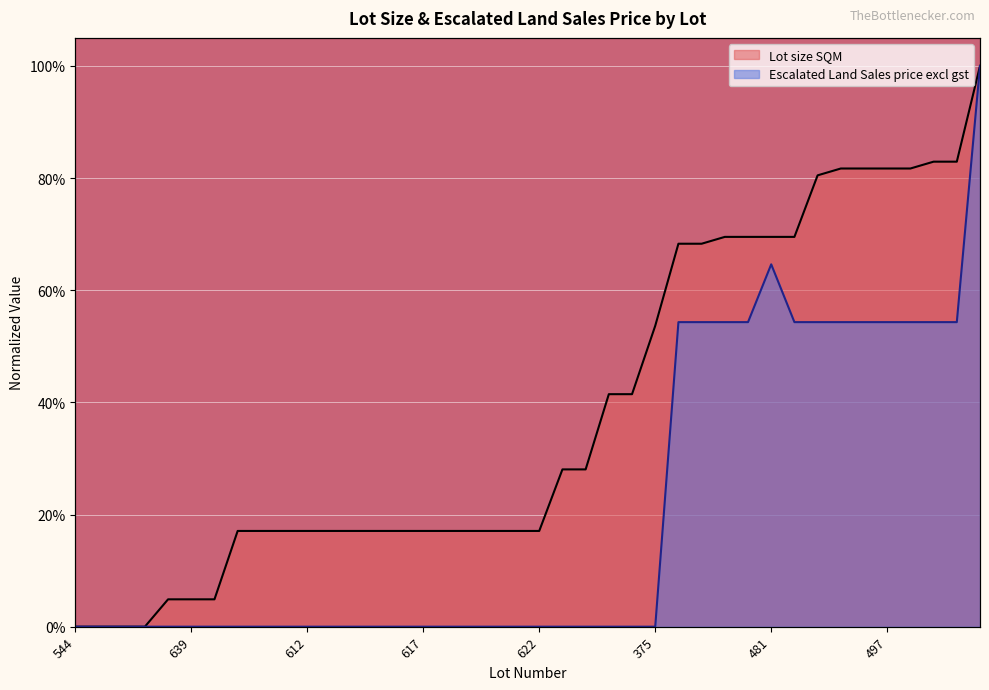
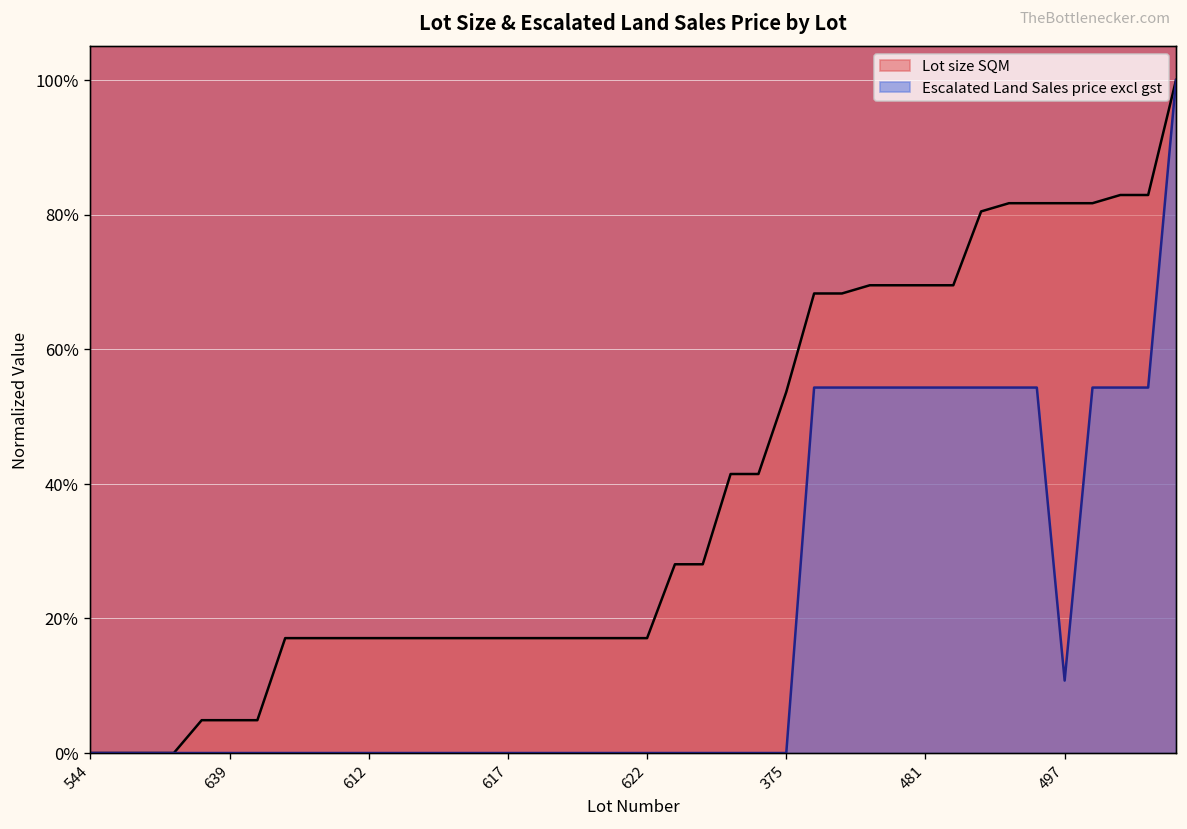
Escalated Land Sales price excl gst, 481: 65% -> 54%
Escalated Land Sales price excl gst, 497: 54% -> 11%
